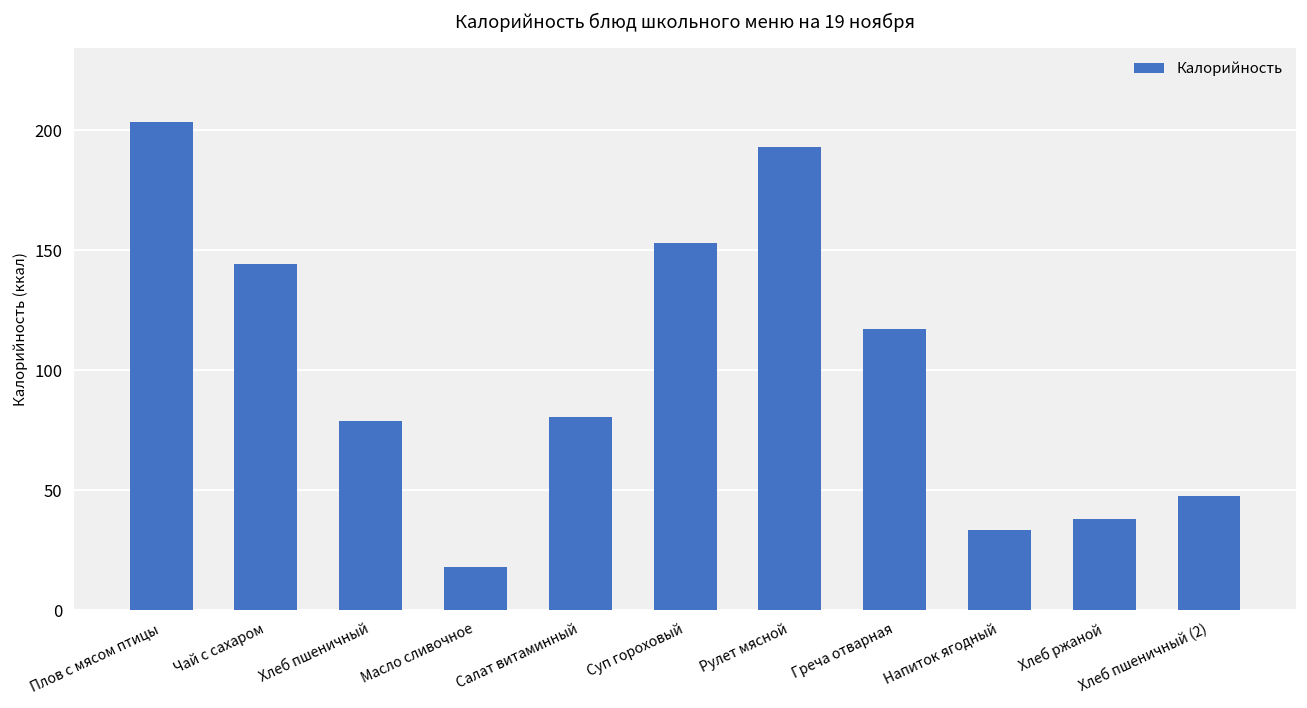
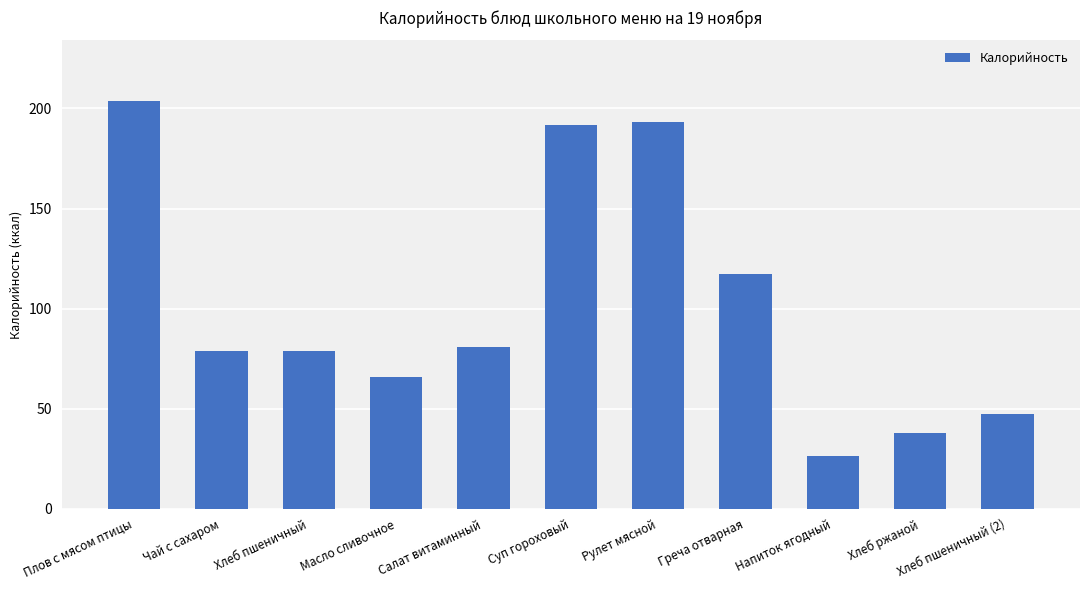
Чай с сахаром: 144 -> 79
Масло сливочное: 18 -> 66
Суп гороховый: 153 -> 192
Напиток ягодный: 34 -> 26
